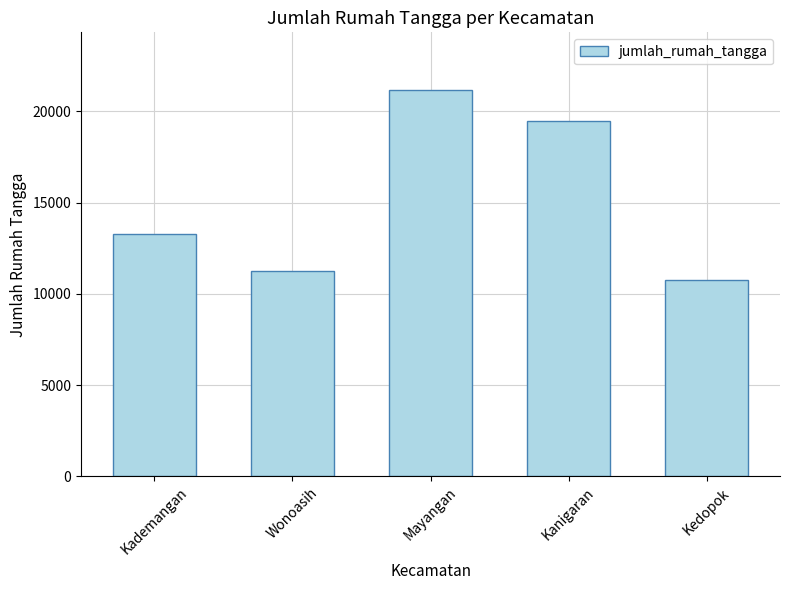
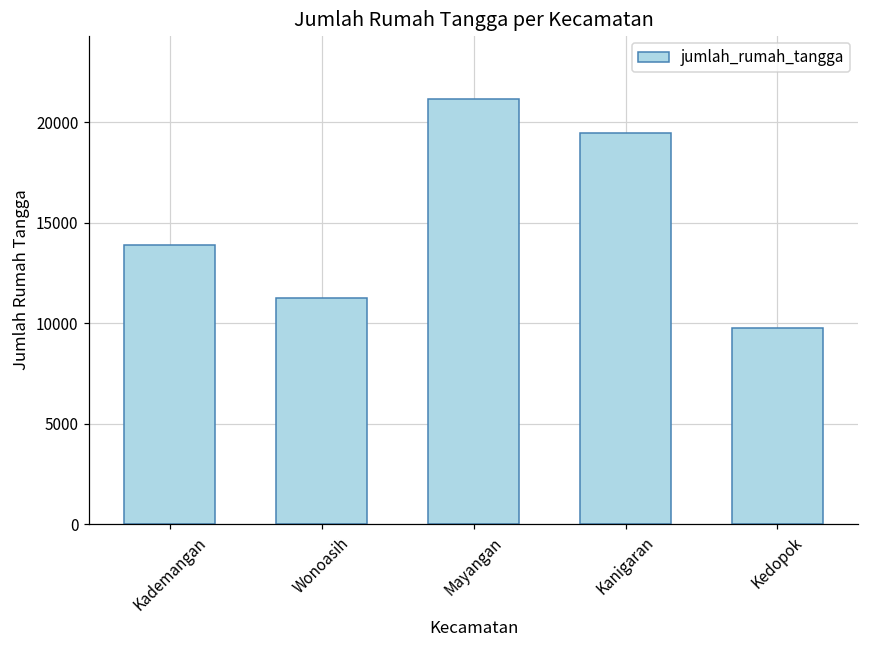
Kademangan: 13300 -> 13900
Kedopok: 10800 -> 9700
